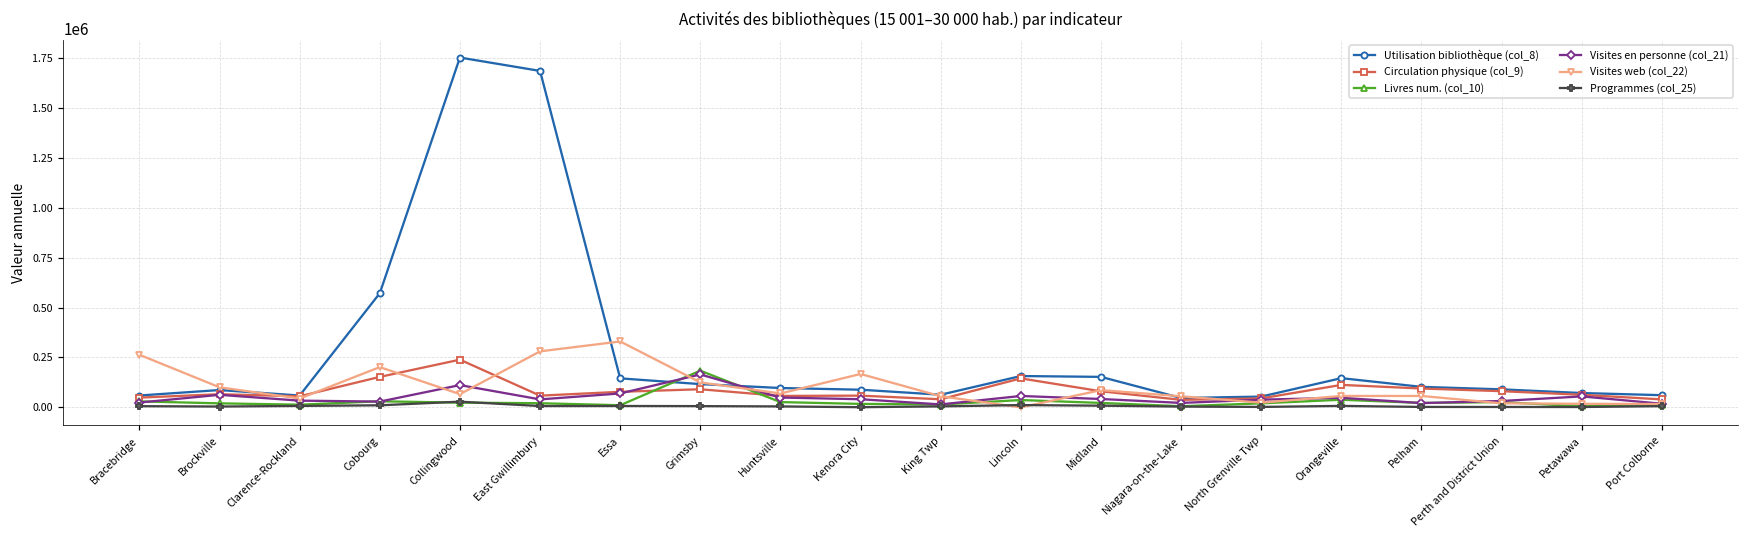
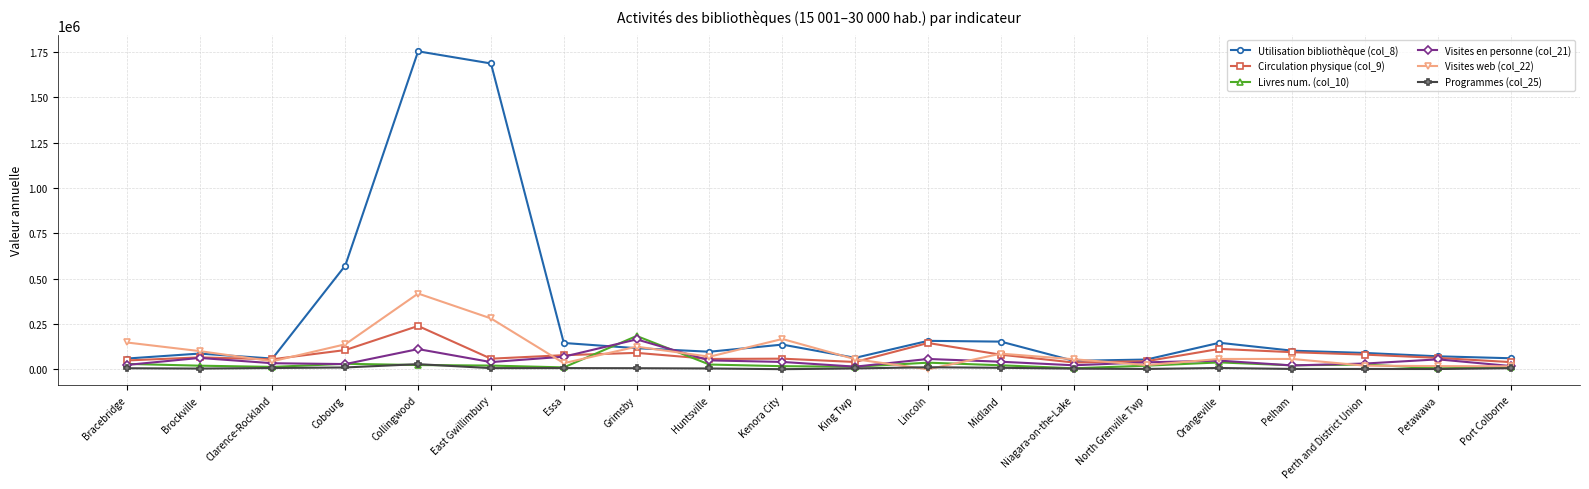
Visites web (col_22), Bracebridge: 260000 -> 150000
Circulation physique (col_9), Cobourg: 150000 -> 110000
Visites web (col_22), Cobourg: 200000 -> 140000
Visites web (col_22), Collingwood: 70000 -> 420000
Visites web (col_22), Essa: 330000 -> 30000
Utilisation bibliothèque (col_8), Kenora City: 90000 -> 140000
